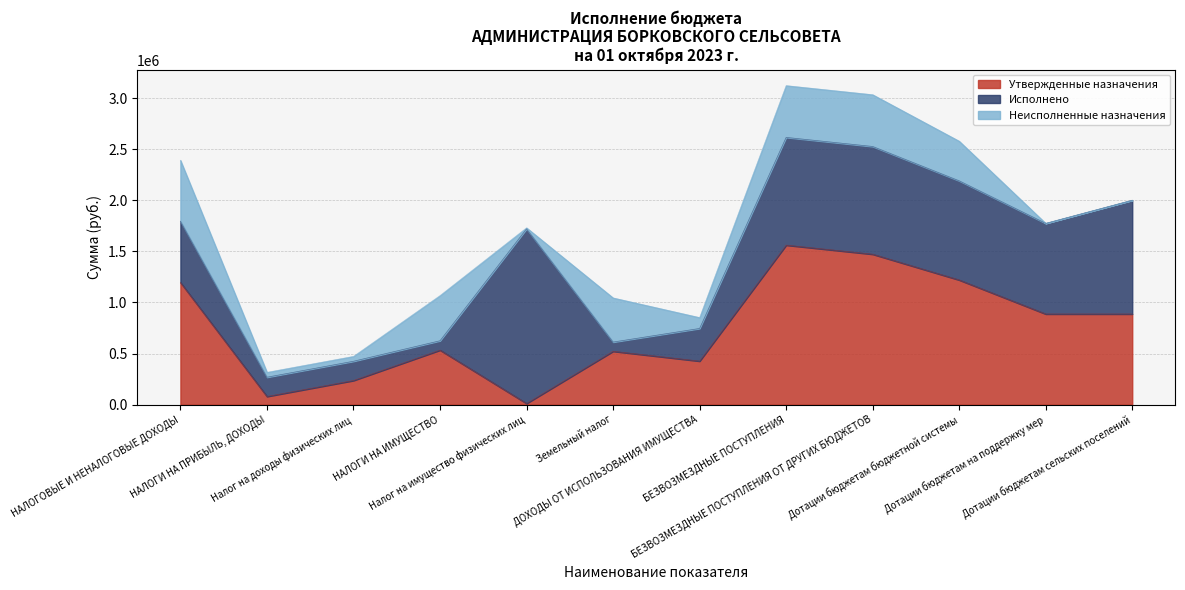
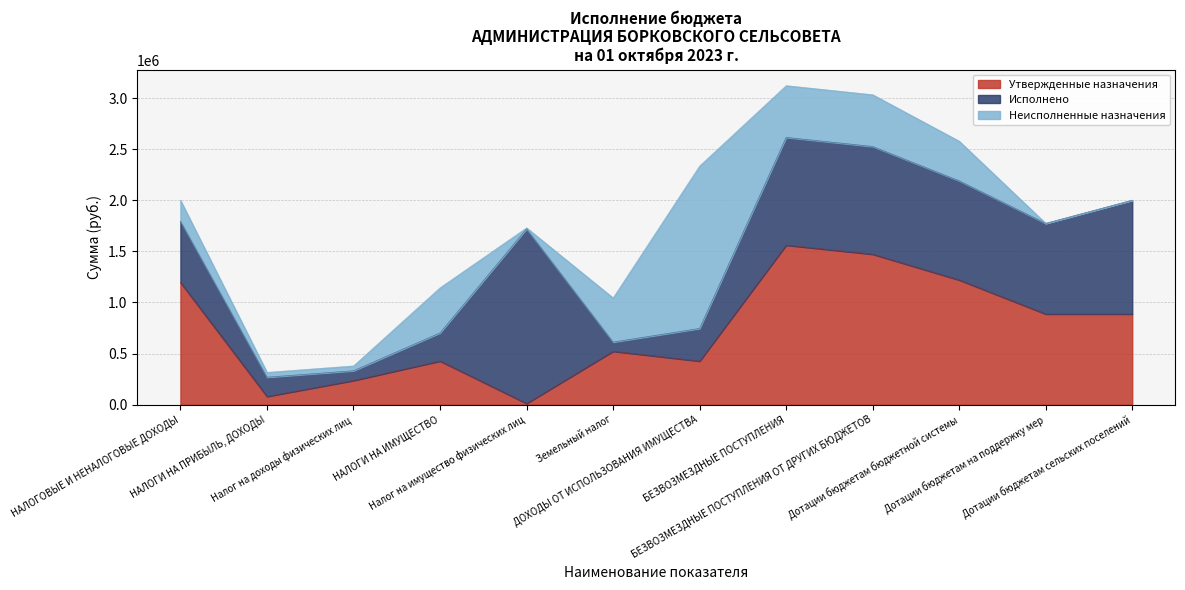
Неисполненные назначения, НАЛОГОВЫЕ И НЕНАЛОГОВЫЕ ДОХОДЫ: 600000 -> 210000
Исполнено, Налог на доходы физических лиц: 190000 -> 100000
Утвержденные назначения, НАЛОГИ НА ИМУЩЕСТВО: 530000 -> 430000
Исполнено, НАЛОГИ НА ИМУЩЕСТВО: 90000 -> 280000
Неисполненные назначения, ДОХОДЫ ОТ ИСПОЛЬЗОВАНИЯ ИМУЩЕСТВА: 110000 -> 1590000
